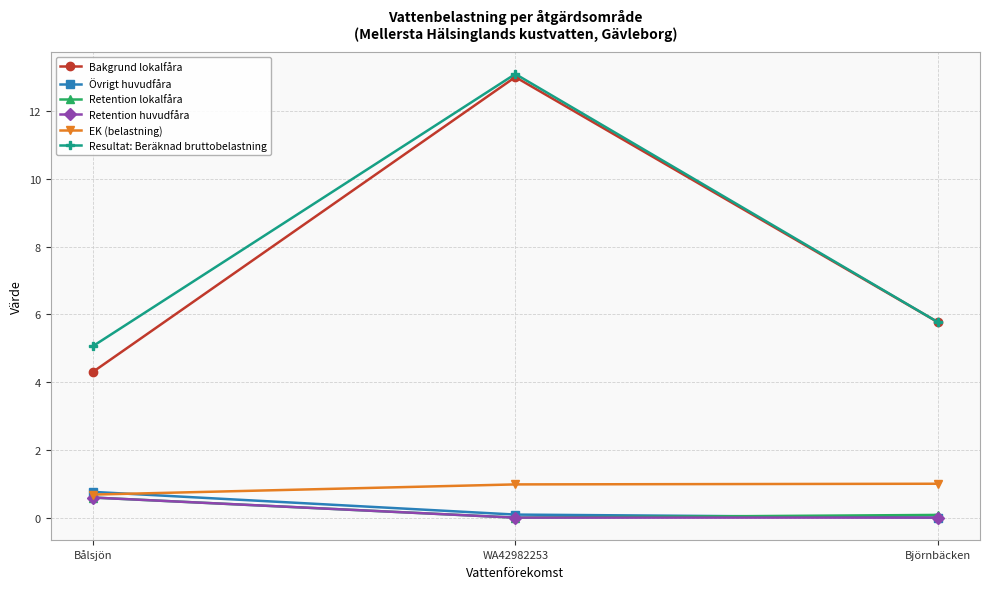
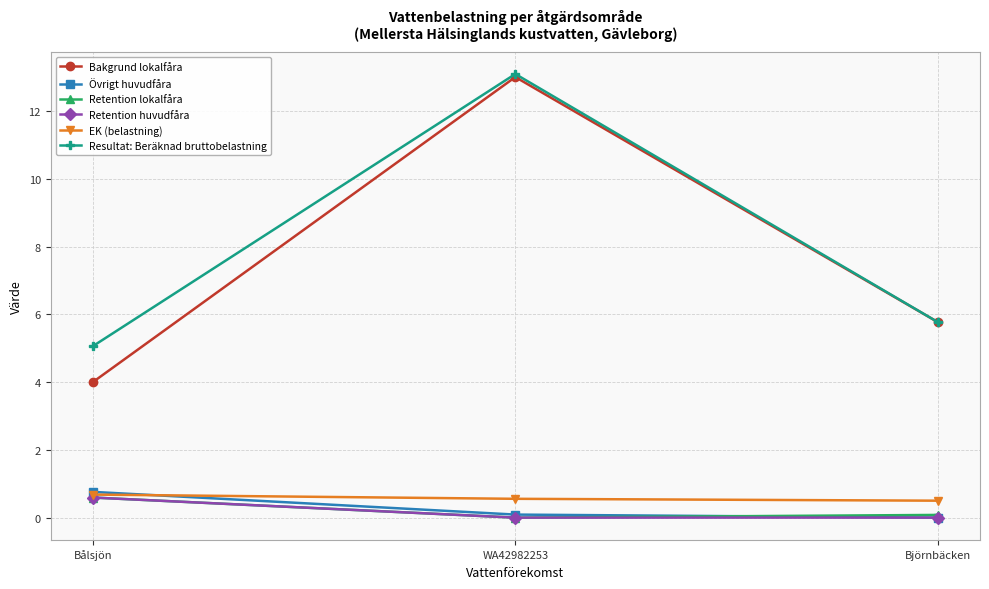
Bakgrund lokalfåra, Bålsjön: 4.3 -> 4.0
EK (belastning), WA42982253: 1.0 -> 0.6
EK (belastning), Björnbäcken: 1.0 -> 0.5
